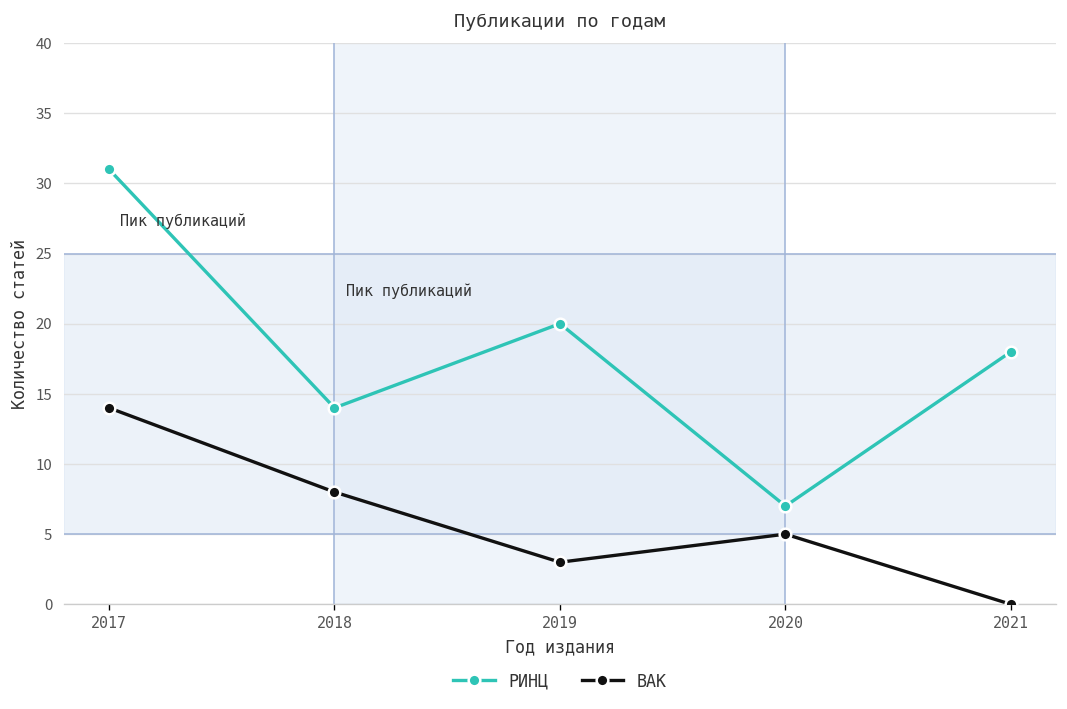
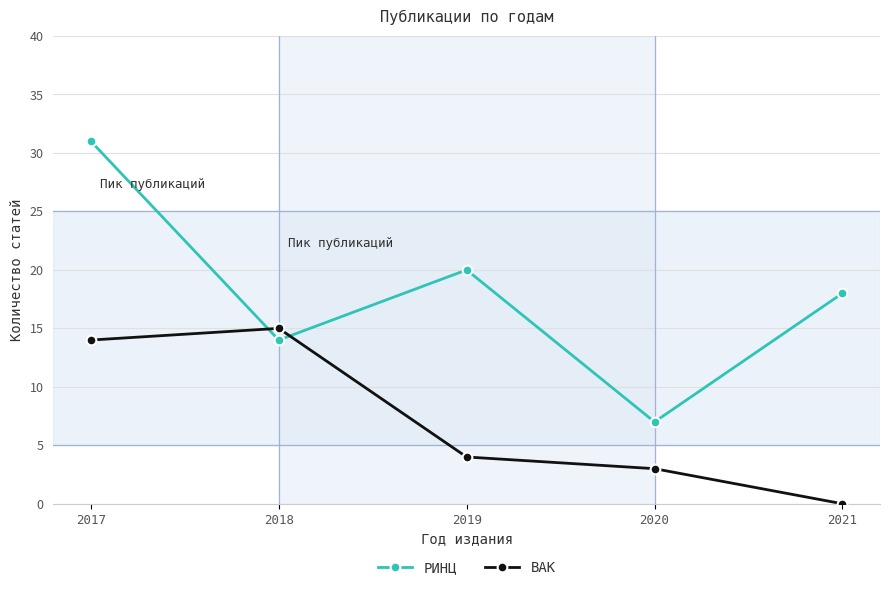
ВАК, 2018: 8 -> 15
ВАК, 2019: 3 -> 4
ВАК, 2020: 5 -> 3
